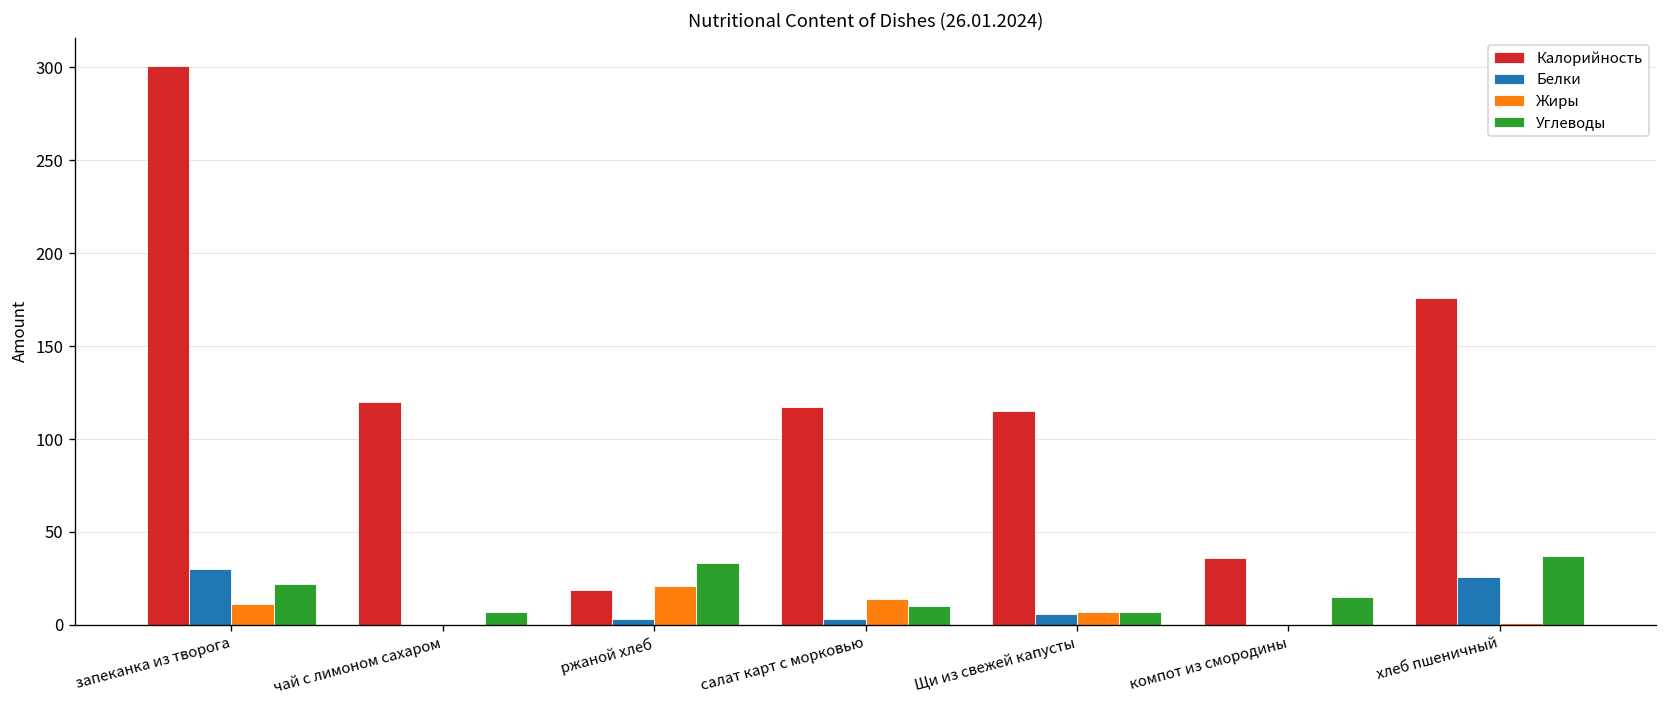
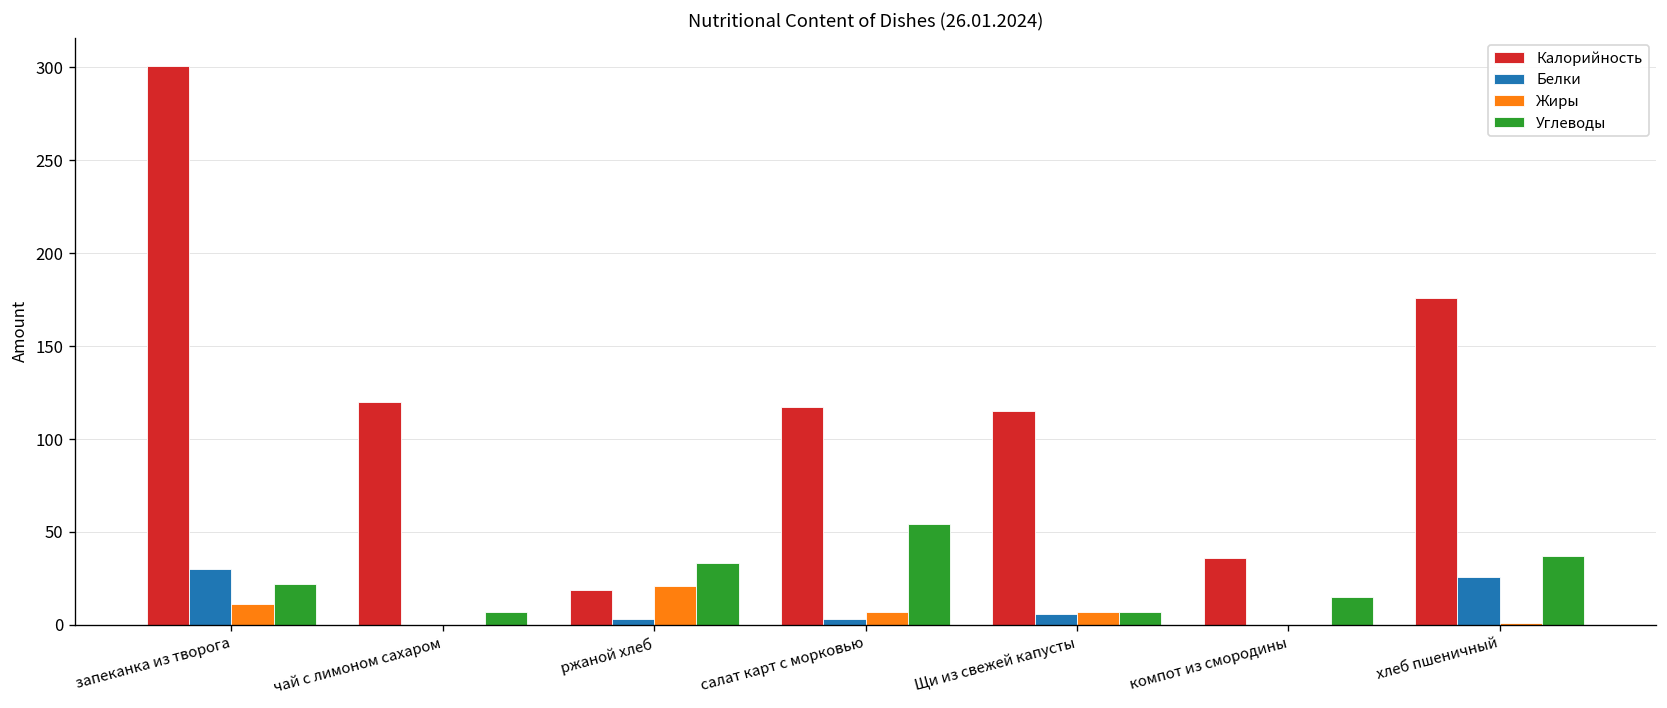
Жиры, салат карт с морковью: 14 -> 7
Углеводы, салат карт с морковью: 10 -> 54
